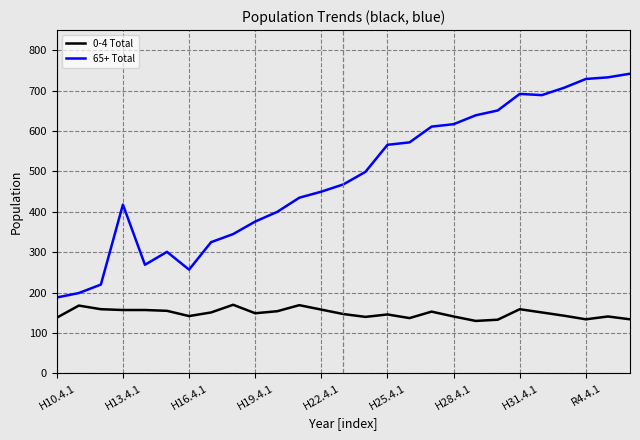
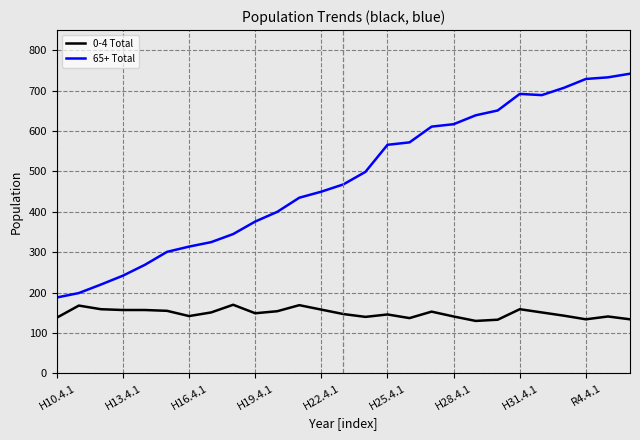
65+ Total, H13.4.1: 420 -> 240
65+ Total, H16.4.1: 260 -> 310
